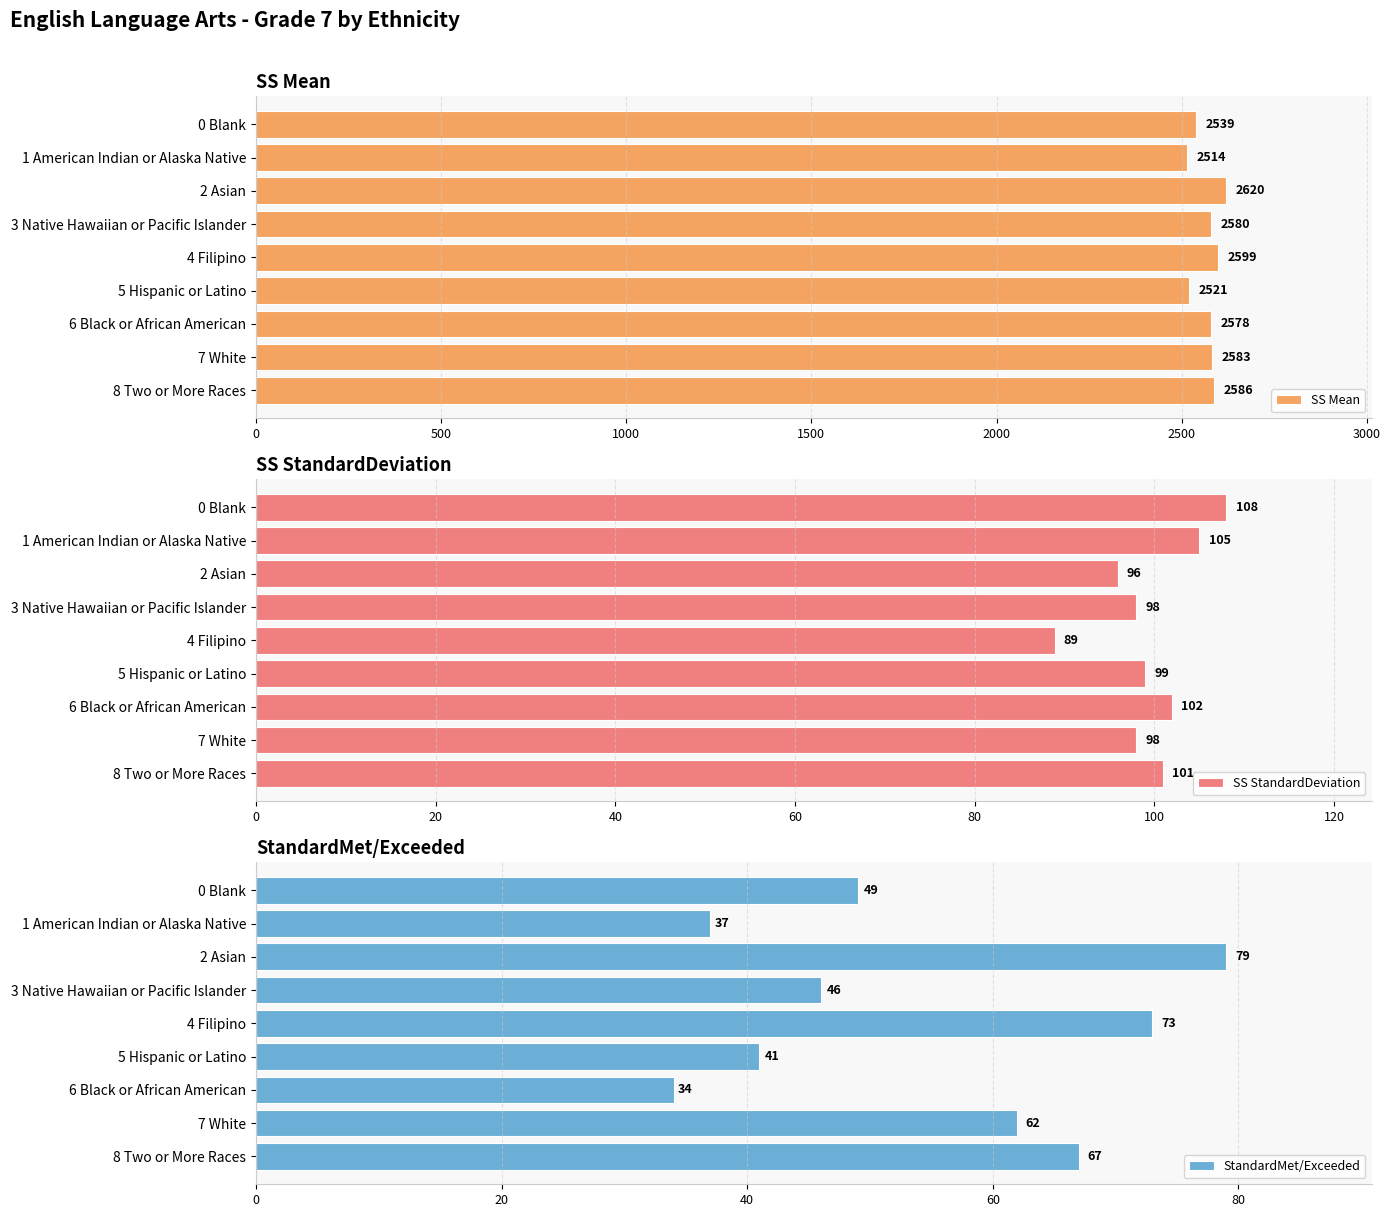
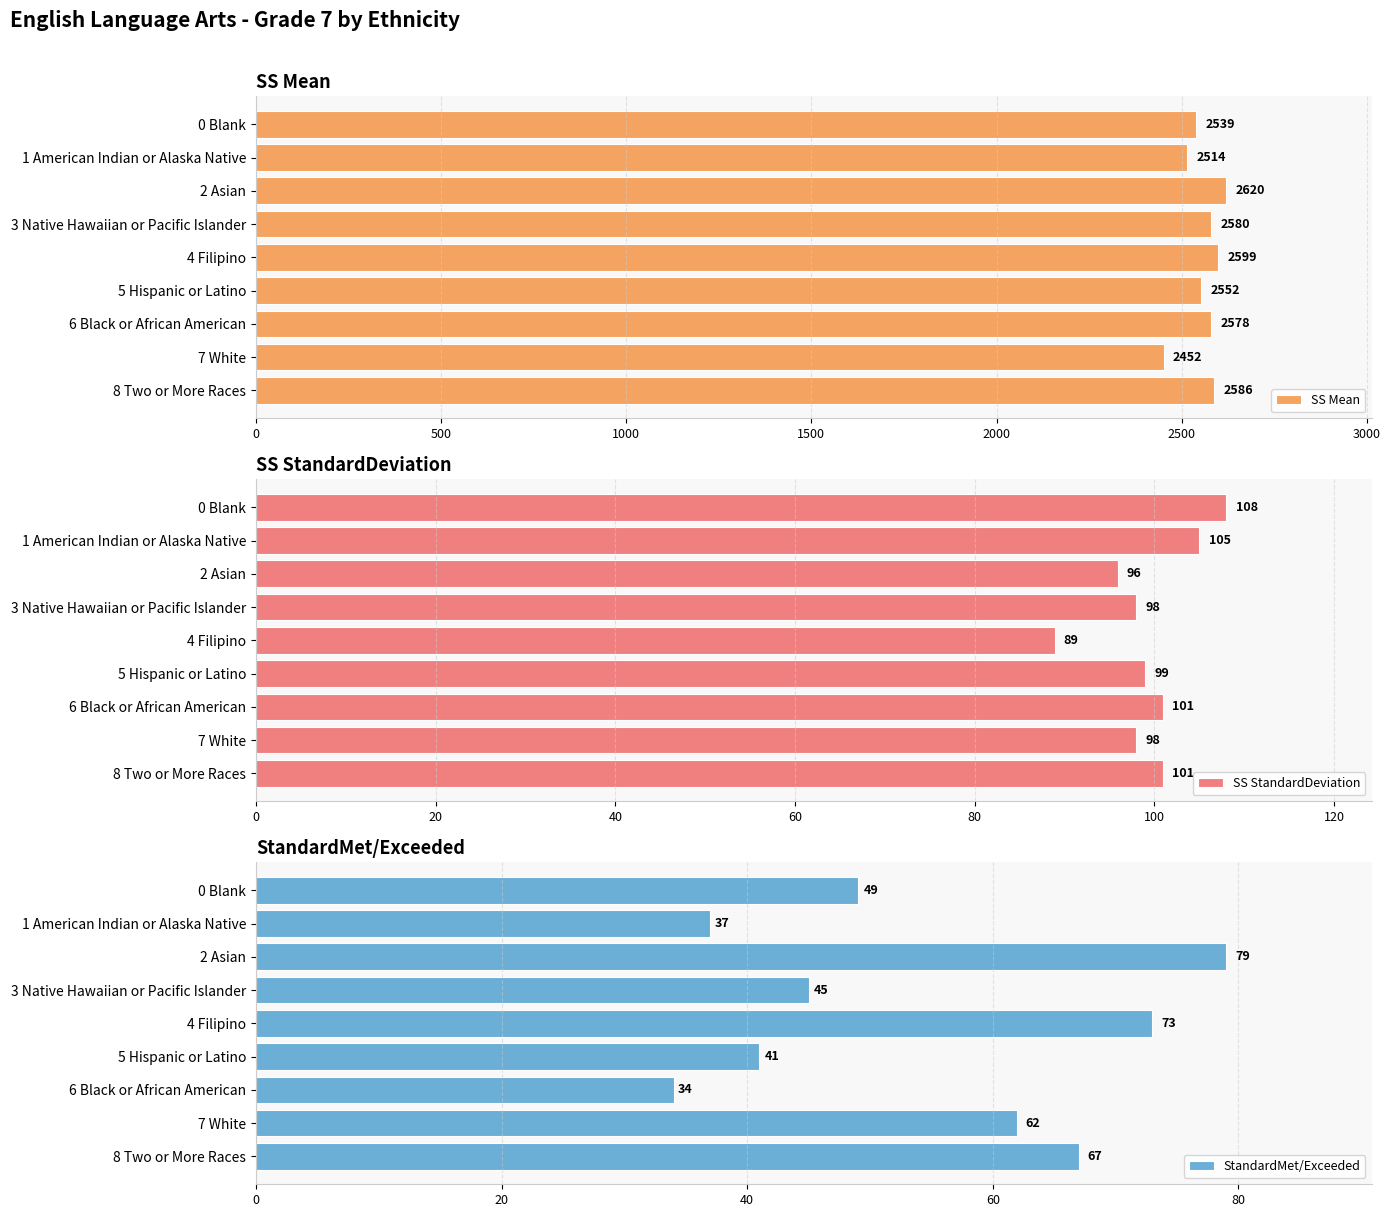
SS Mean, 5 Hispanic or Latino: 2521 -> 2552
SS Mean, 7 White: 2583 -> 2452
SS StandardDeviation, 6 Black or African American: 102 -> 101
StandardMet/Exceeded, 3 Native Hawaiian or Pacific Islander: 46 -> 45
